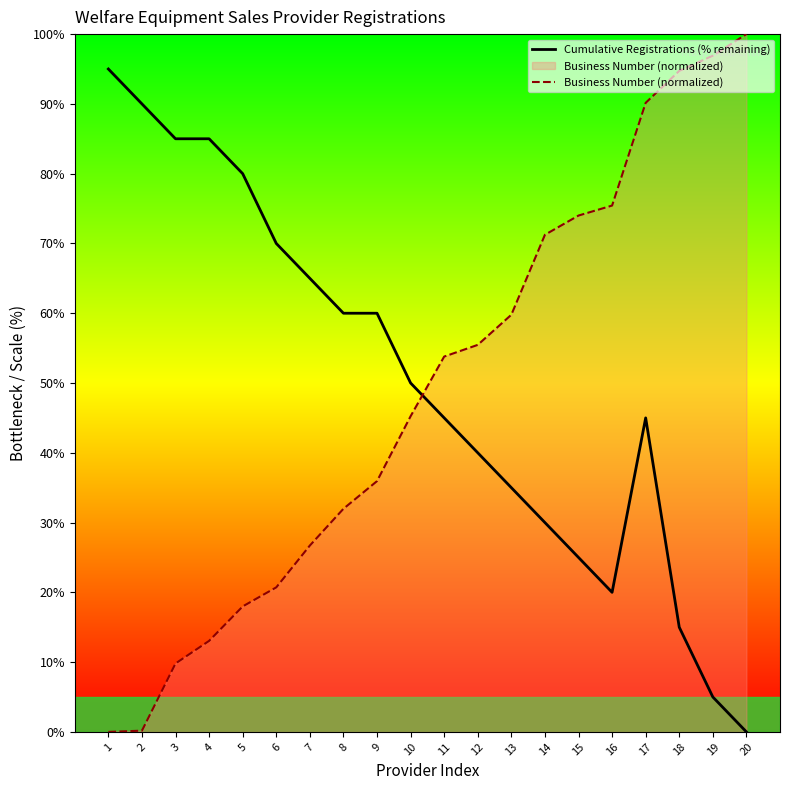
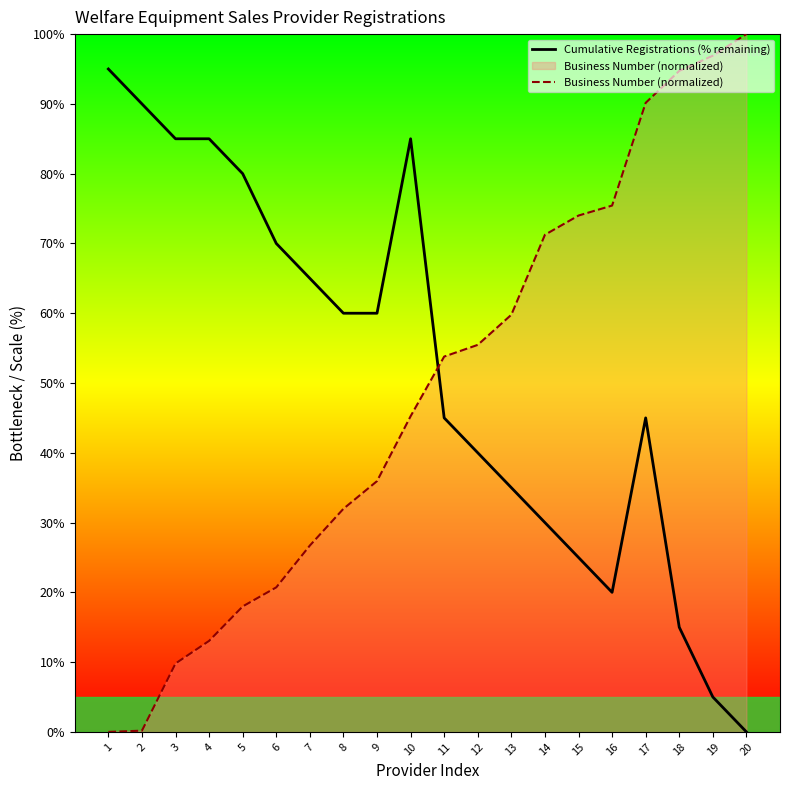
Cumulative Registrations (% remaining), 10: 50% -> 85%
